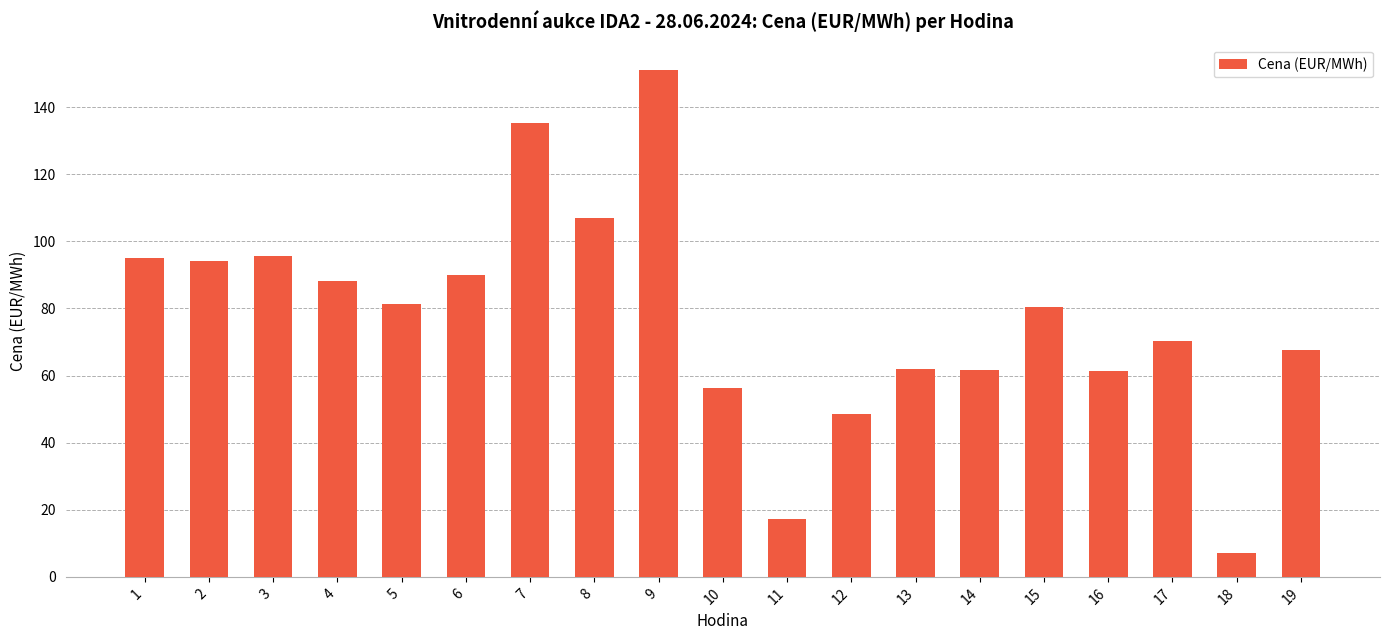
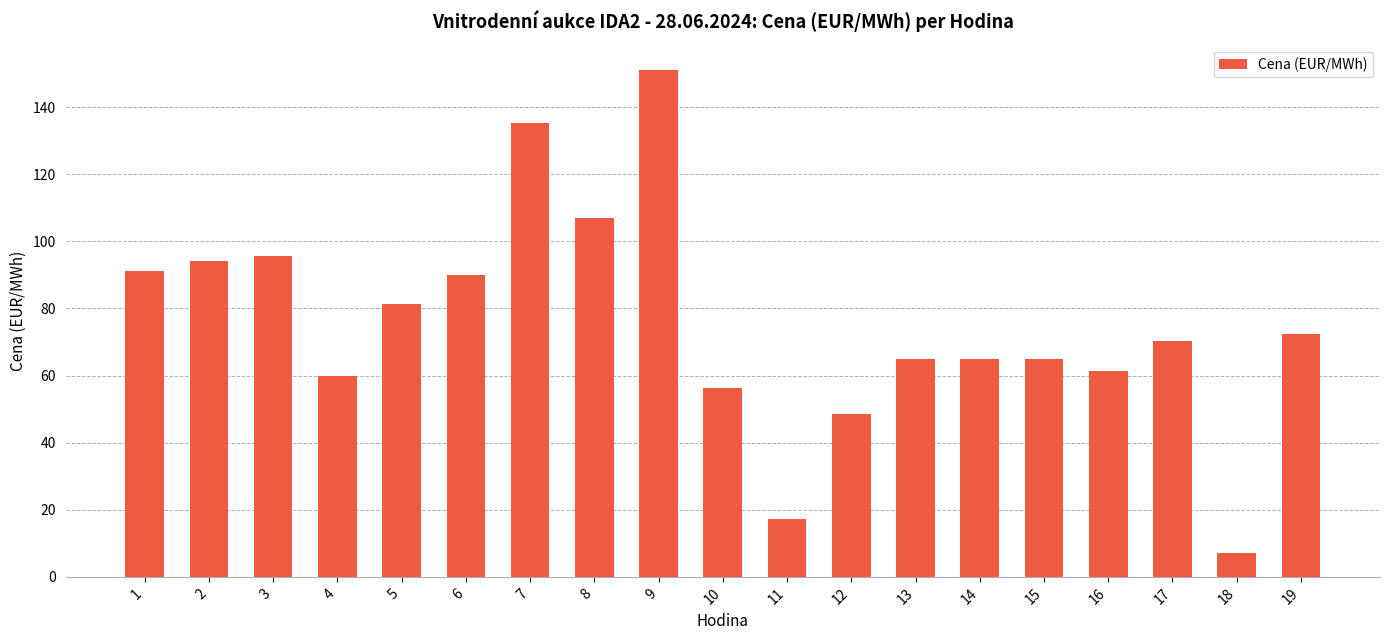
1: 95 -> 91
4: 88 -> 60
13: 62 -> 65
14: 62 -> 65
15: 80 -> 65
19: 68 -> 73
